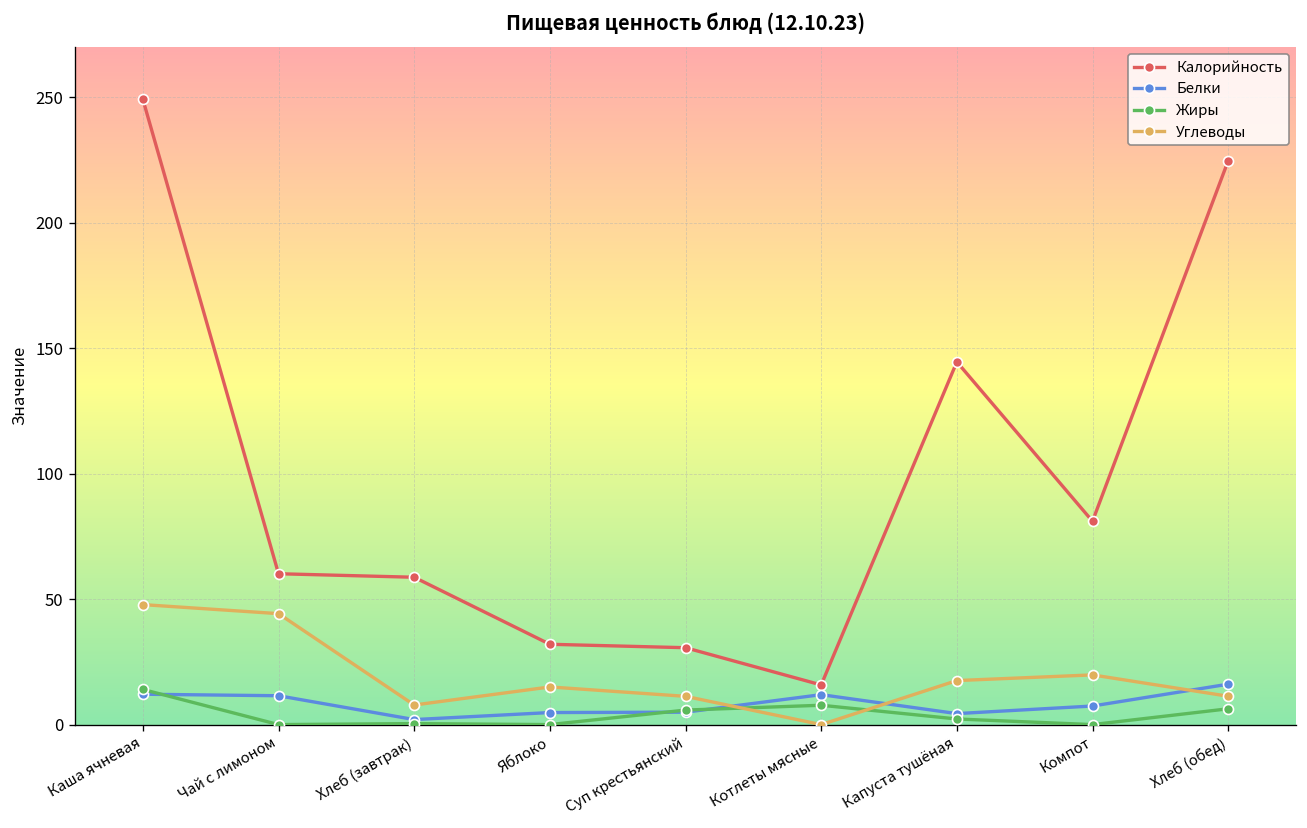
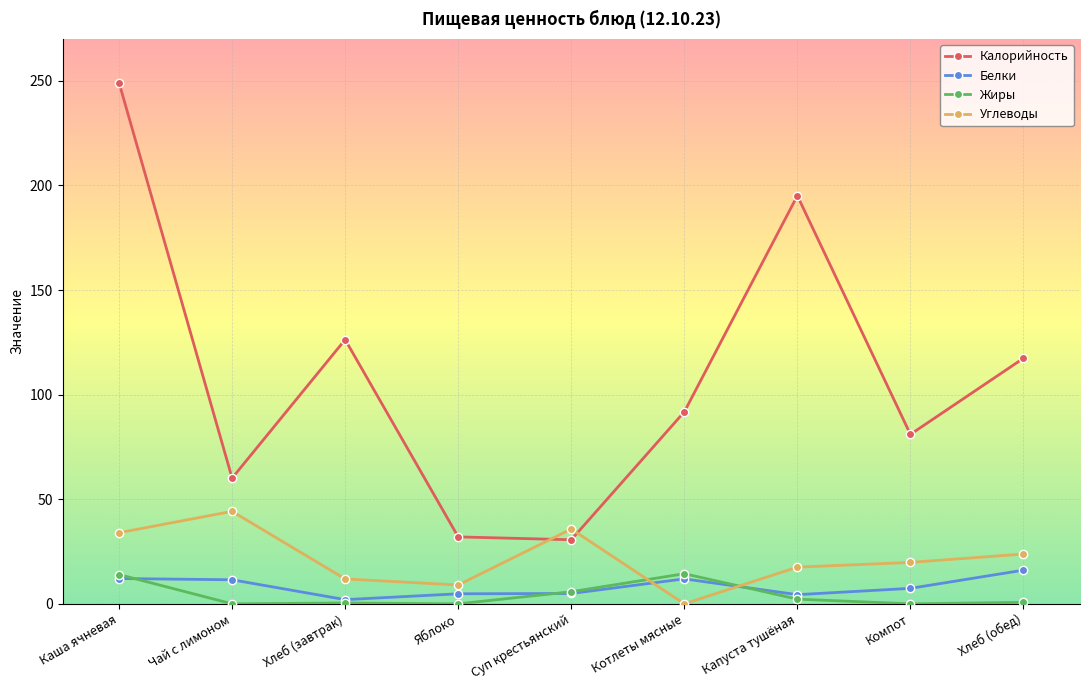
Углеводы, Каша ячневая: 48 -> 34
Калорийность, Хлеб (завтрак): 59 -> 126
Углеводы, Хлеб (завтрак): 8 -> 12
Углеводы, Яблоко: 15 -> 9
Углеводы, Суп крестьянский: 11 -> 36
Калорийность, Котлеты мясные: 16 -> 92
Жиры, Котлеты мясные: 8 -> 14
Калорийность, Капуста тушёная: 145 -> 195
Калорийность, Хлеб (обед): 225 -> 117
Жиры, Хлеб (обед): 6 -> 1
Углеводы, Хлеб (обед): 11 -> 24
